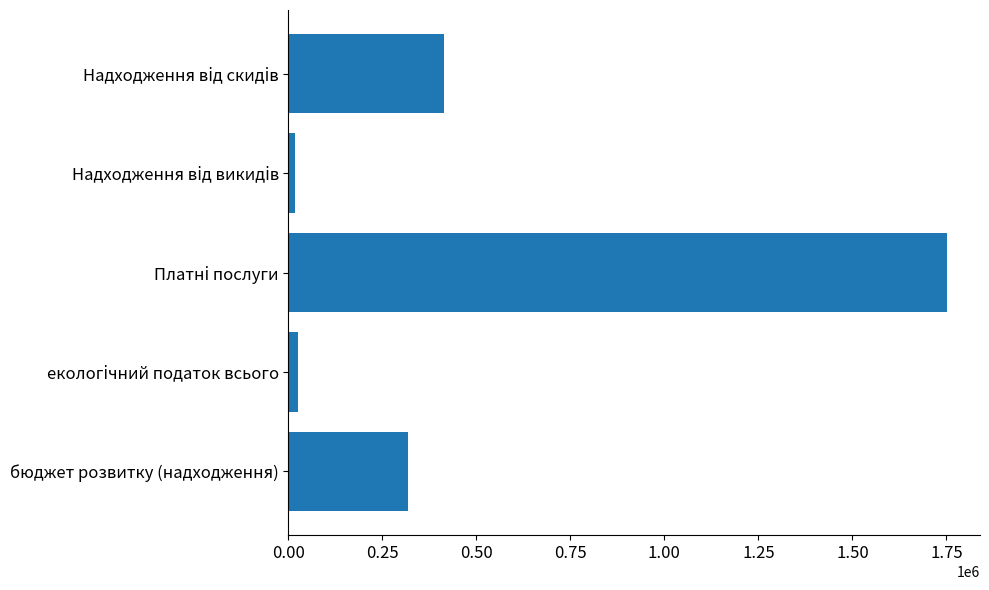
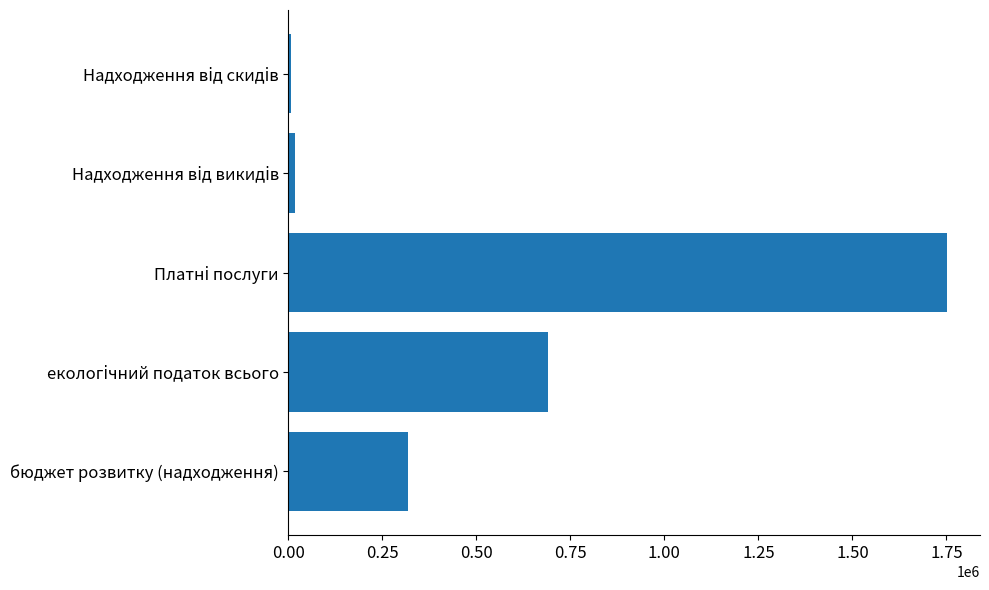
Надходження від скидів: 410000 -> 10000
екологічний податок всього: 20000 -> 690000
